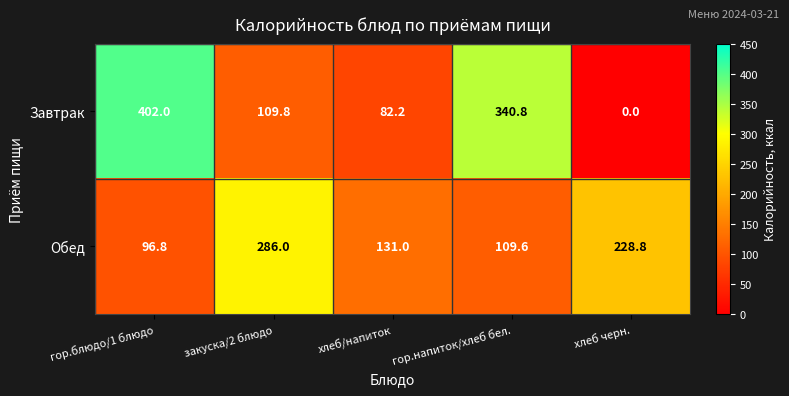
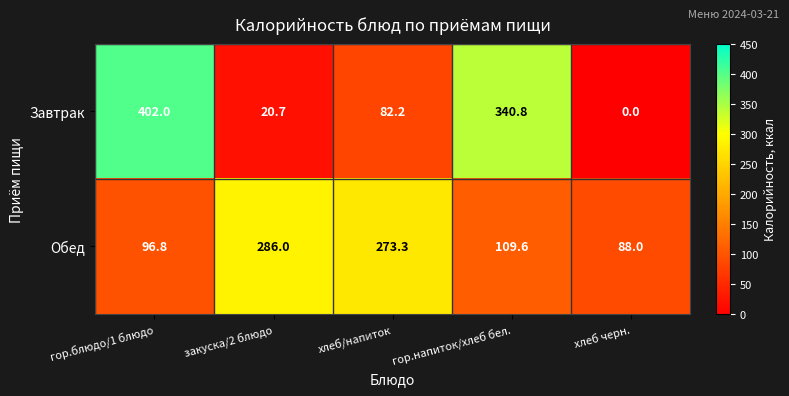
Завтрак, закуска/2 блюдо: 109.8 -> 20.7
Обед, хлеб/напиток: 131.0 -> 273.3
Обед, хлеб черн.: 228.8 -> 88.0
